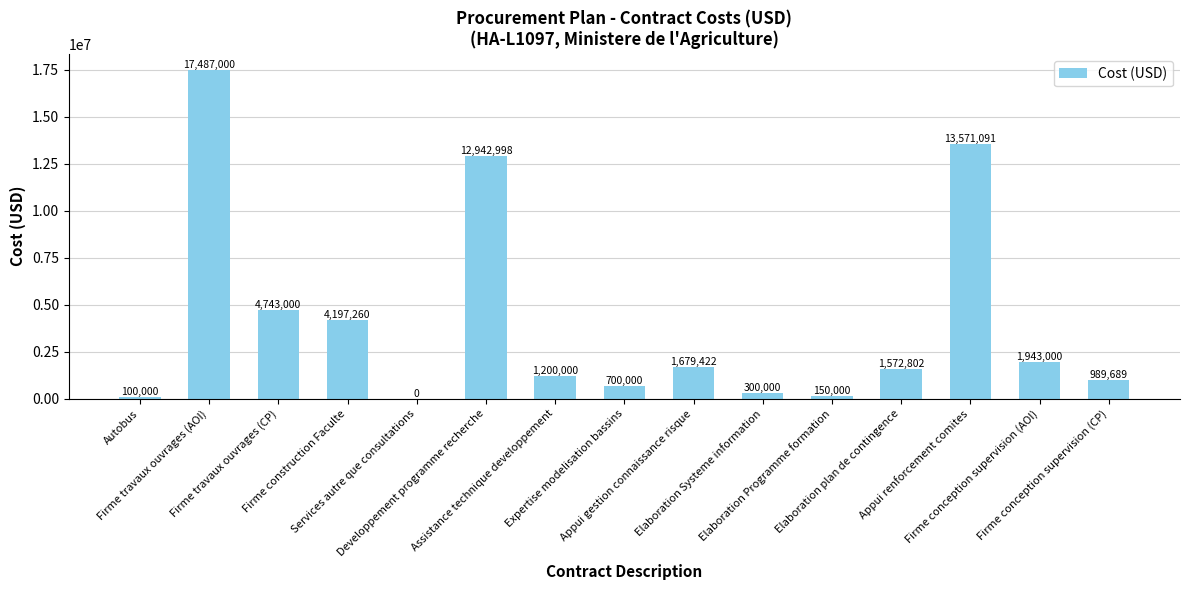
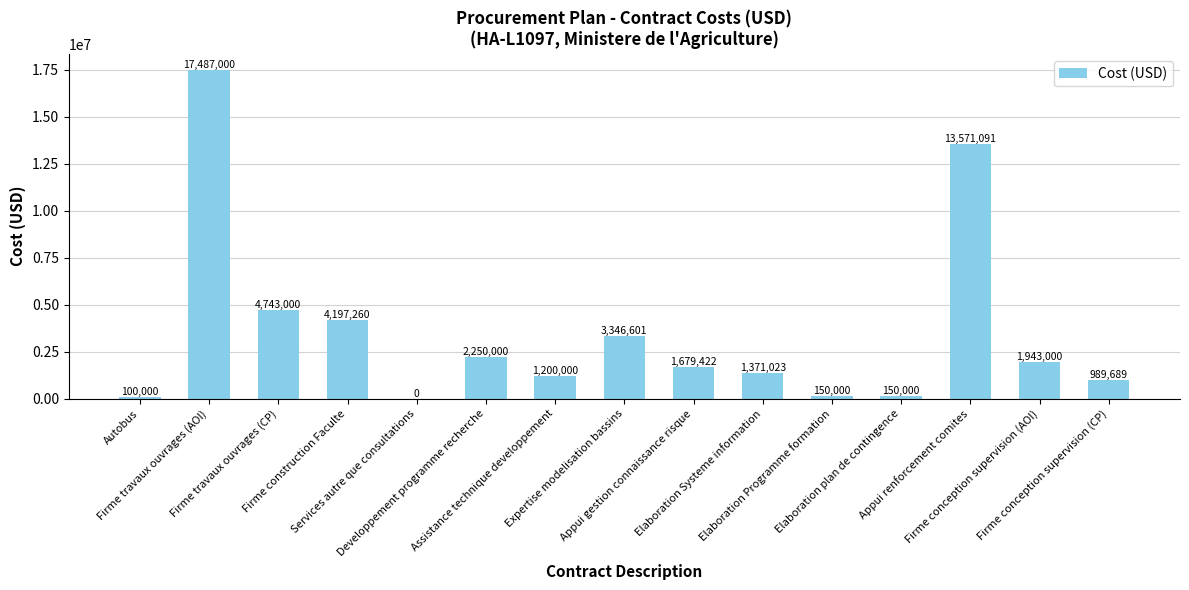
Developpement programme recherche: 12,942,998 -> 2,250,000
Expertise modelisation bassins: 700,000 -> 3,346,601
Elaboration Systeme information: 300,000 -> 1,371,023
Elaboration plan de contingence: 1,572,802 -> 150,000
